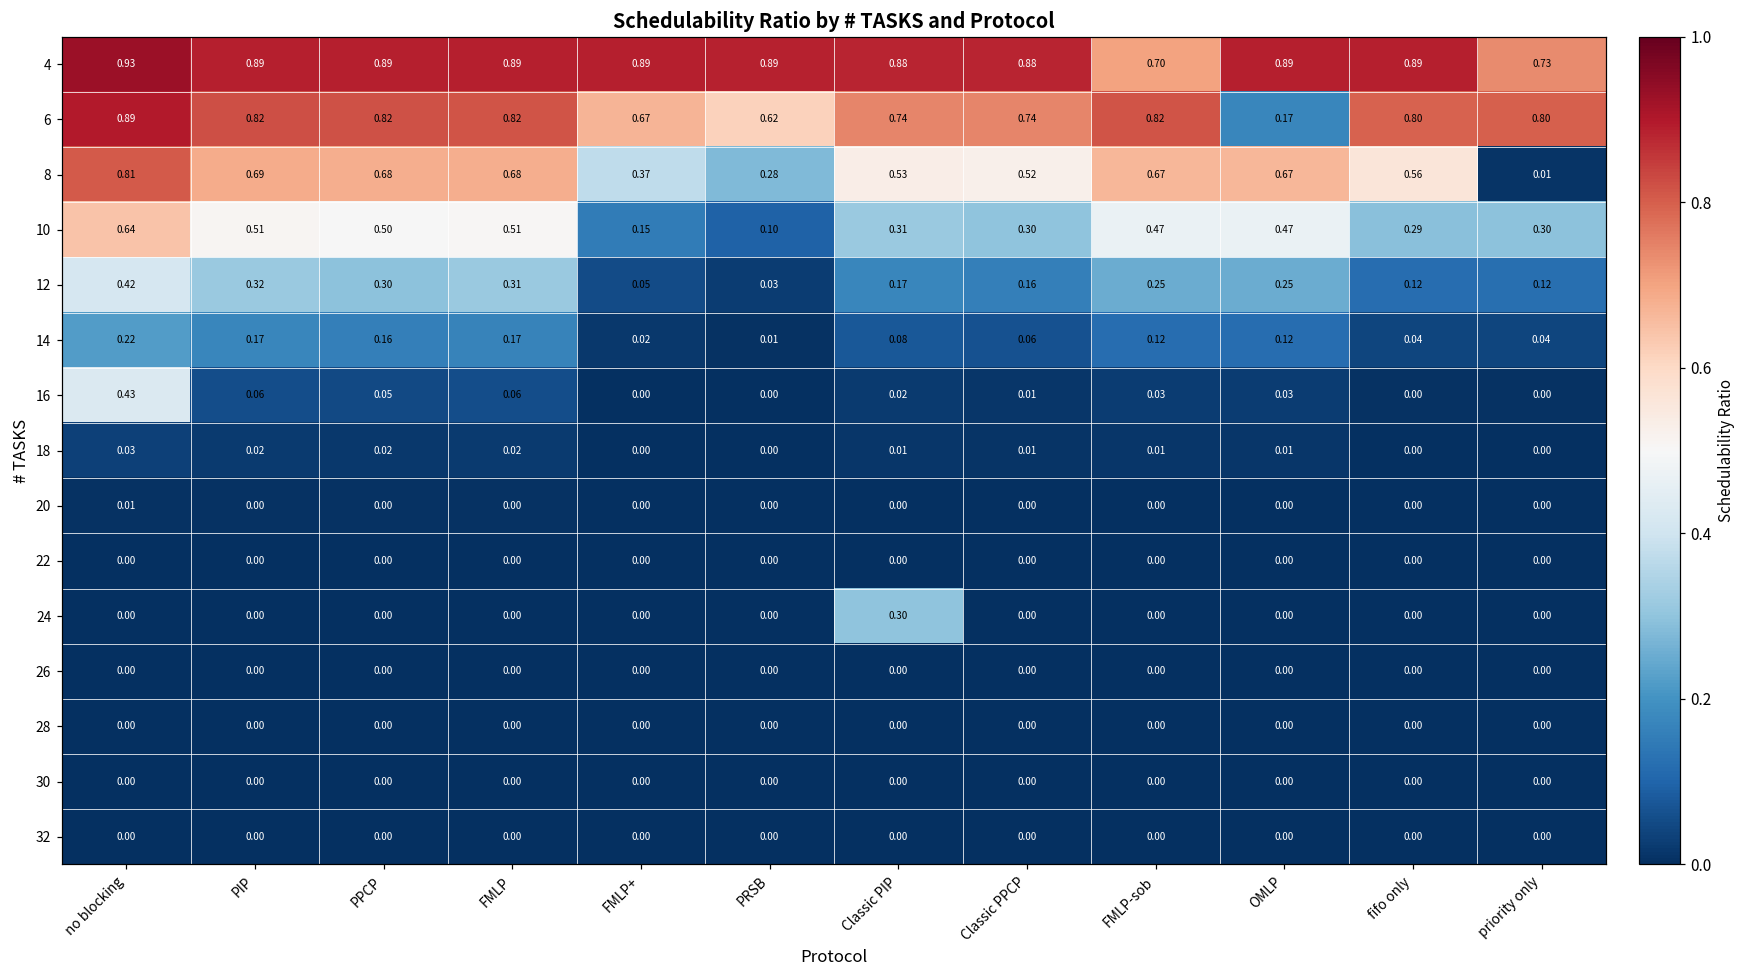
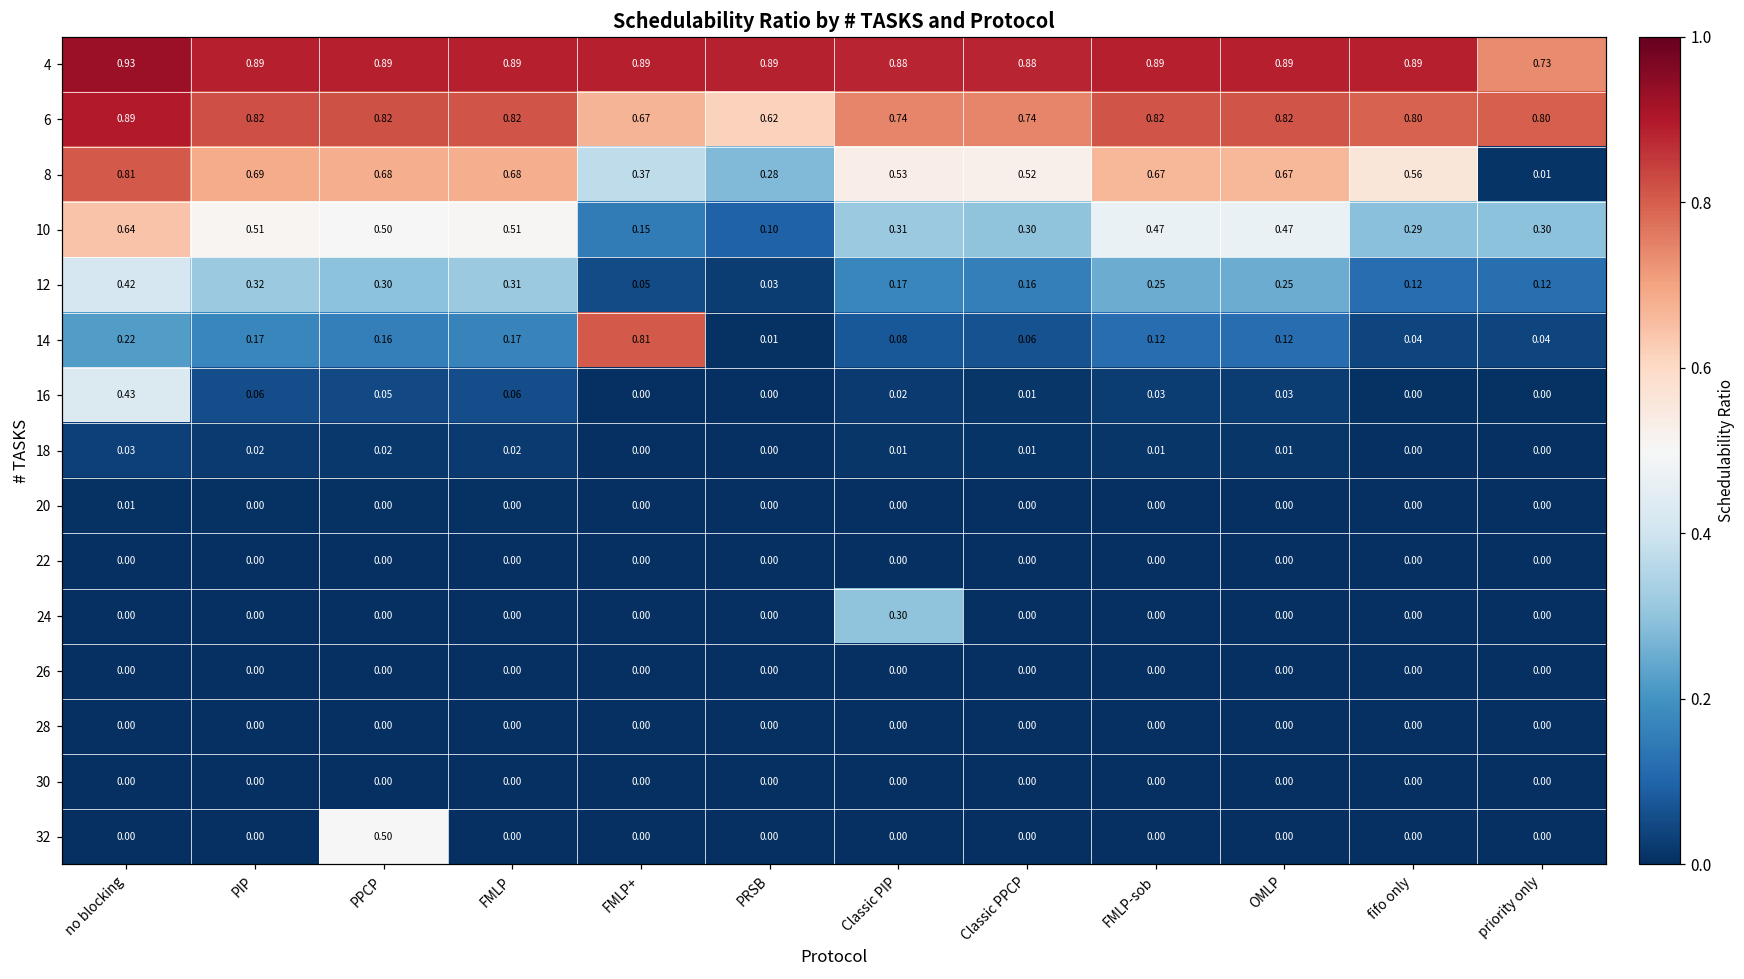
4, FMLP-sob: 0.70 -> 0.89
6, OMLP: 0.17 -> 0.82
14, FMLP+: 0.02 -> 0.81
32, PPCP: 0.00 -> 0.50
